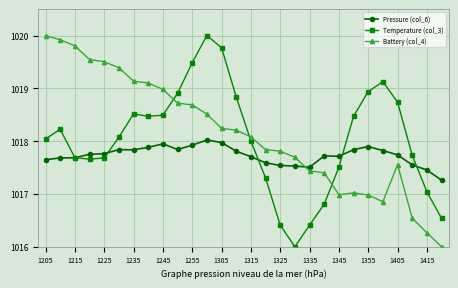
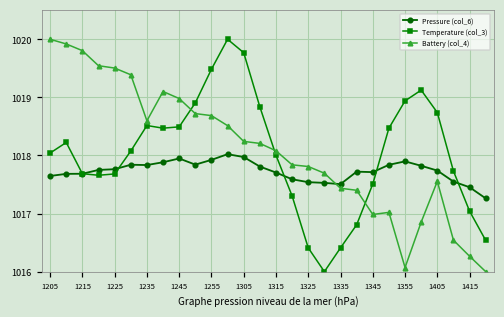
Battery (col_4), 1235: 1019.1 -> 1018.6
Battery (col_4), 1355: 1017.0 -> 1016.1
